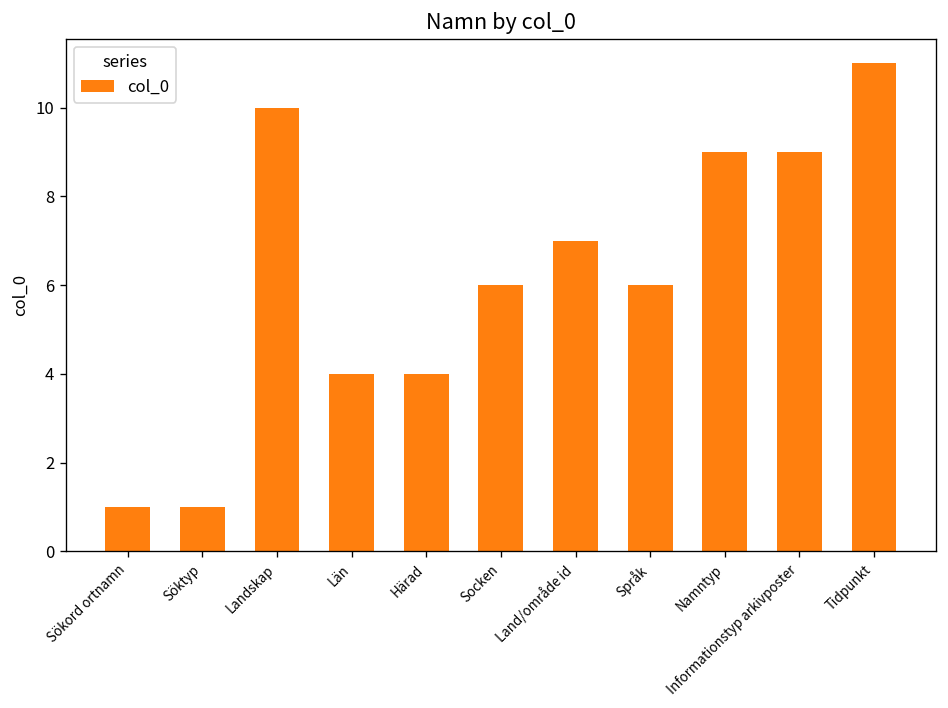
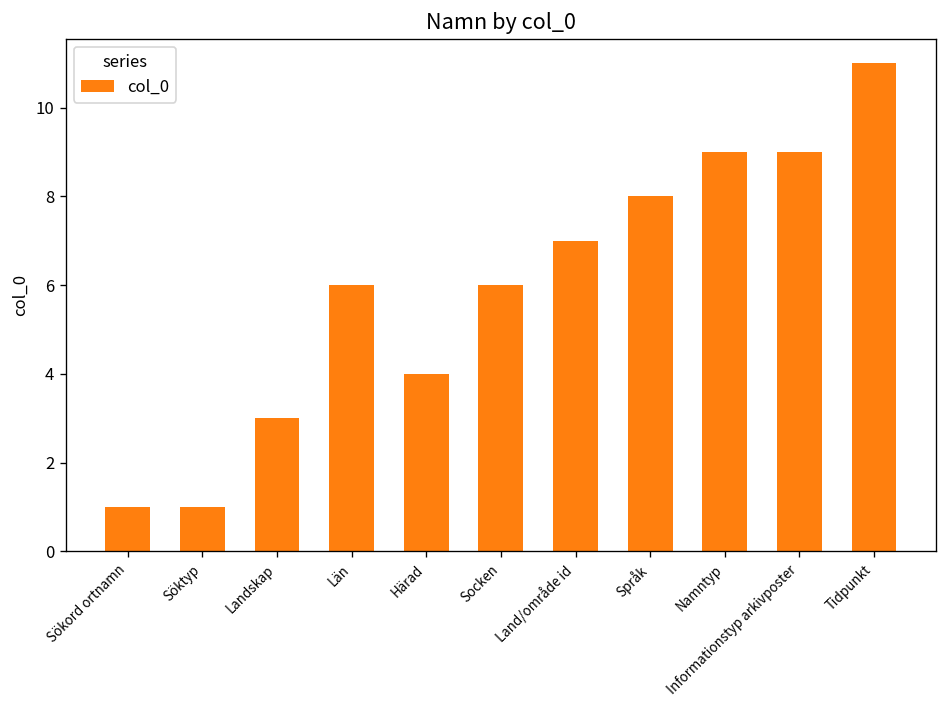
Landskap: 10 -> 3
Län: 4 -> 6
Språk: 6 -> 8
